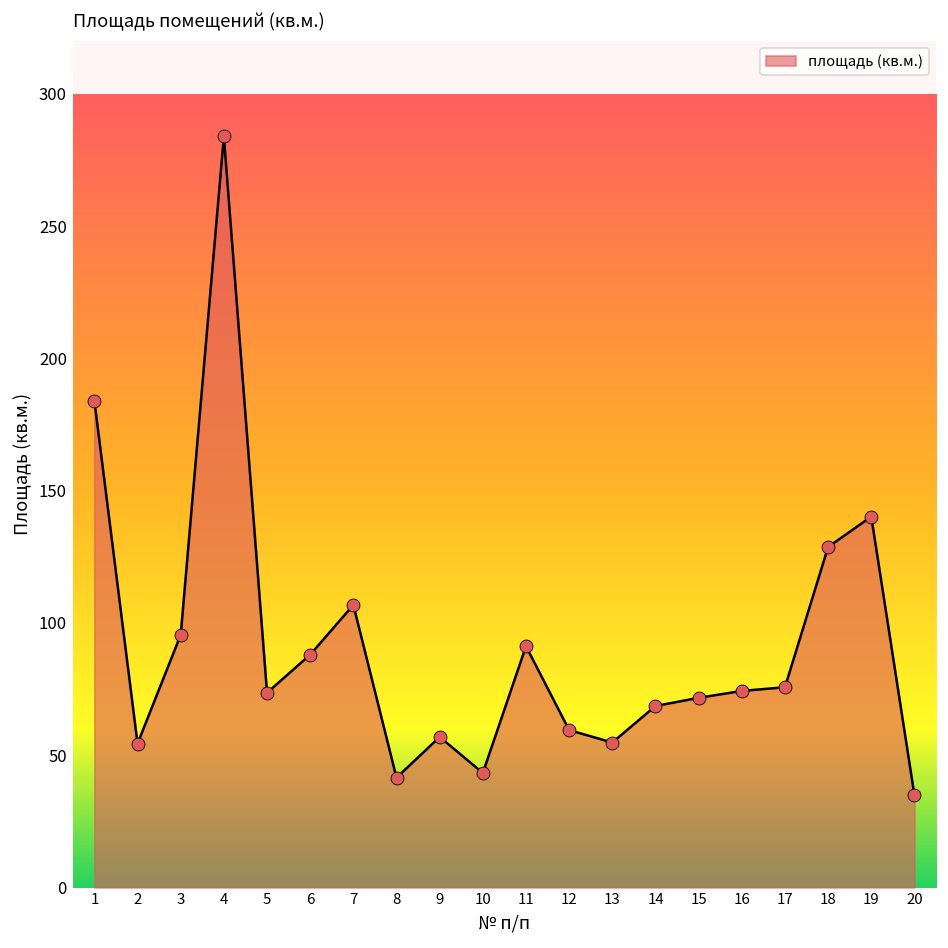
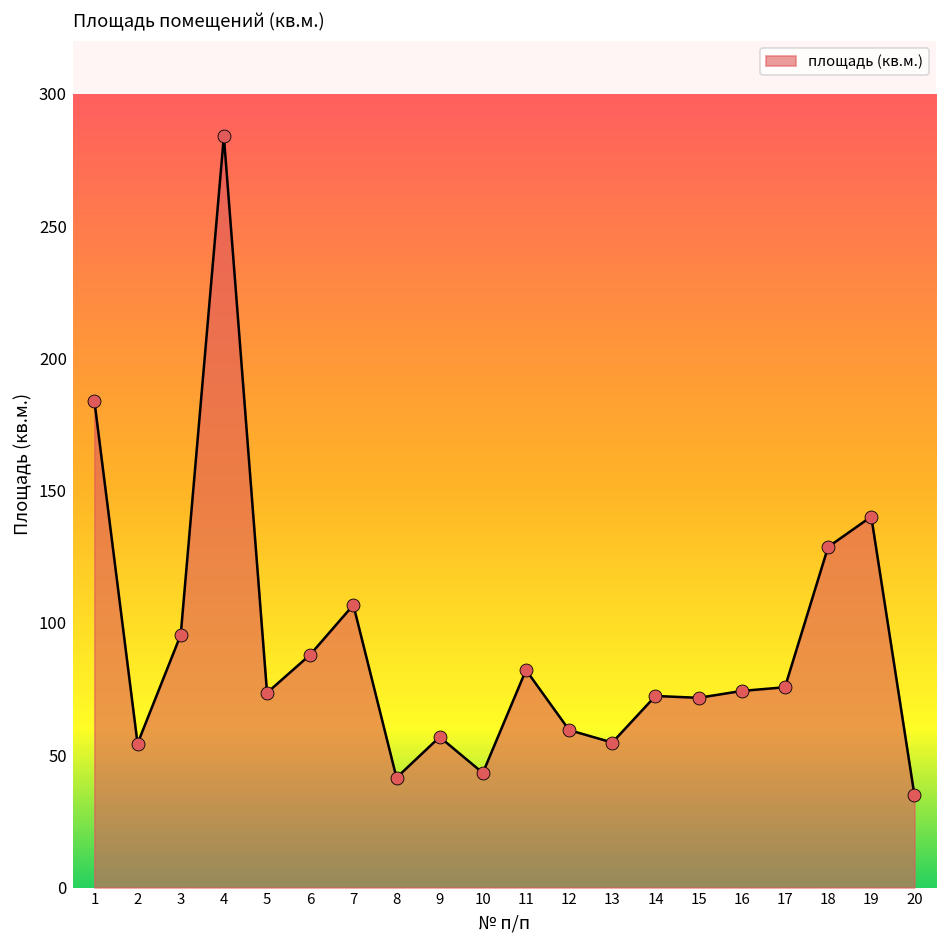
11: 91 -> 82
14: 69 -> 72
